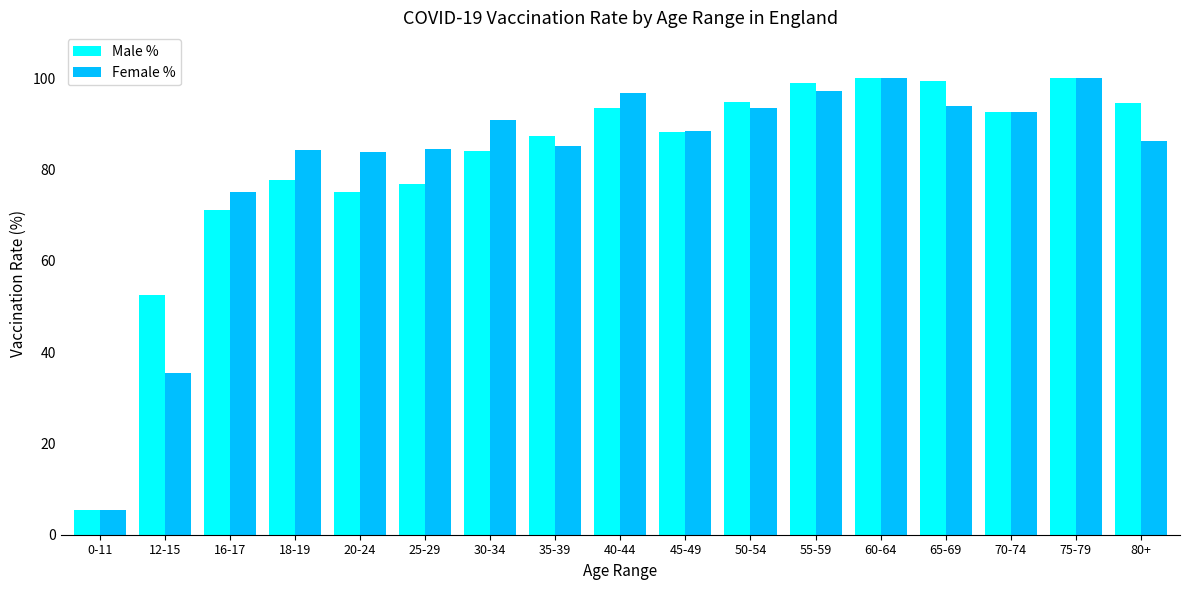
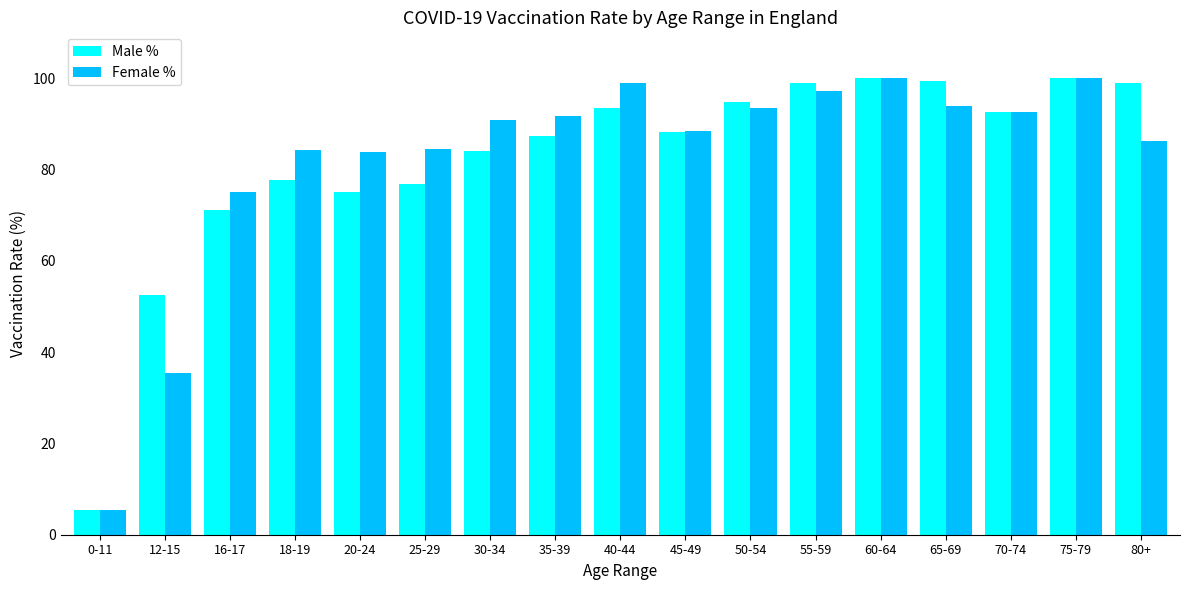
Female %, 35-39: 85 -> 92
Female %, 40-44: 97 -> 99
Male %, 80+: 95 -> 99
